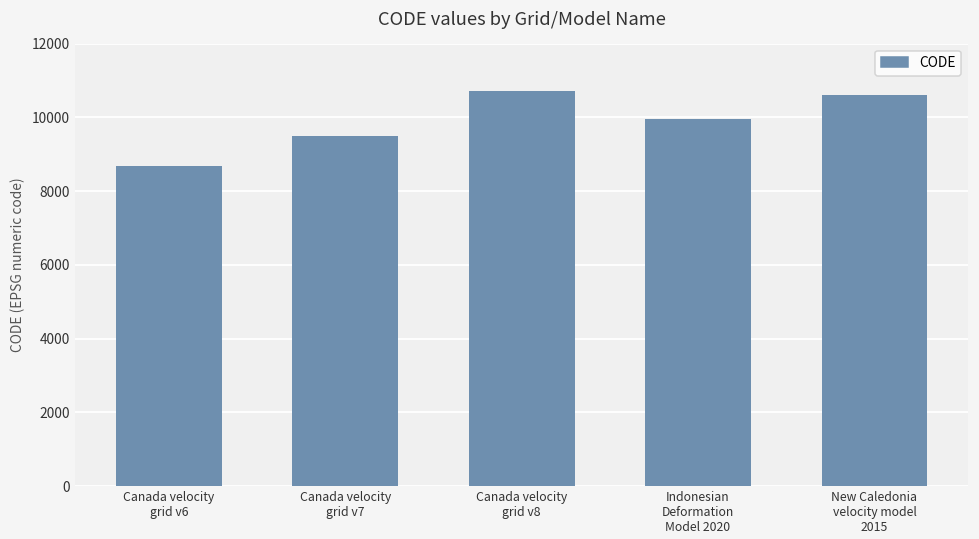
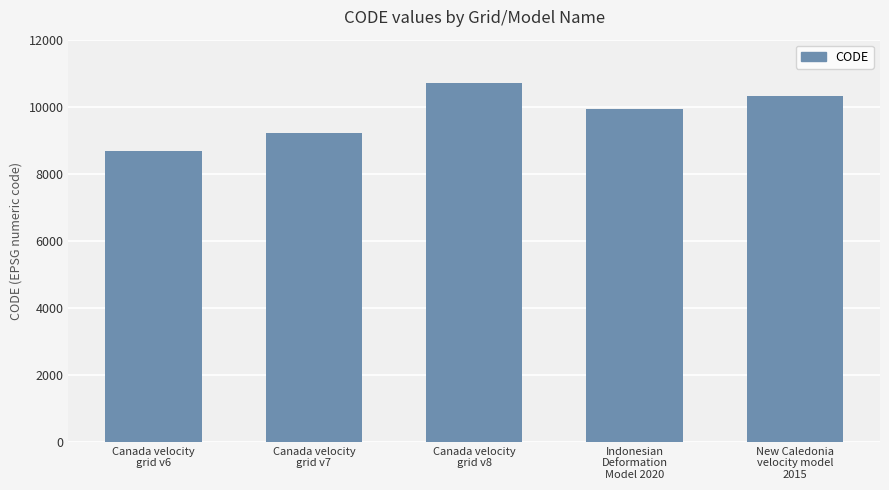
Canada velocity grid v7: 9500 -> 9200
New Caledonia velocity model 2015: 10600 -> 10300
